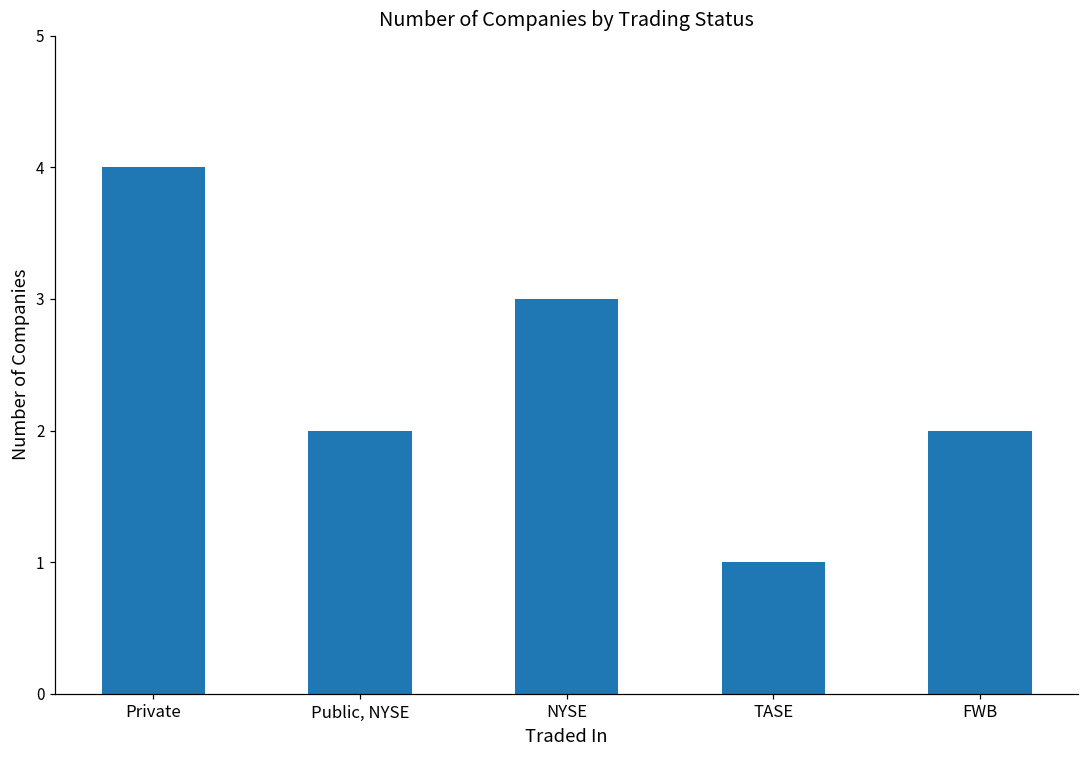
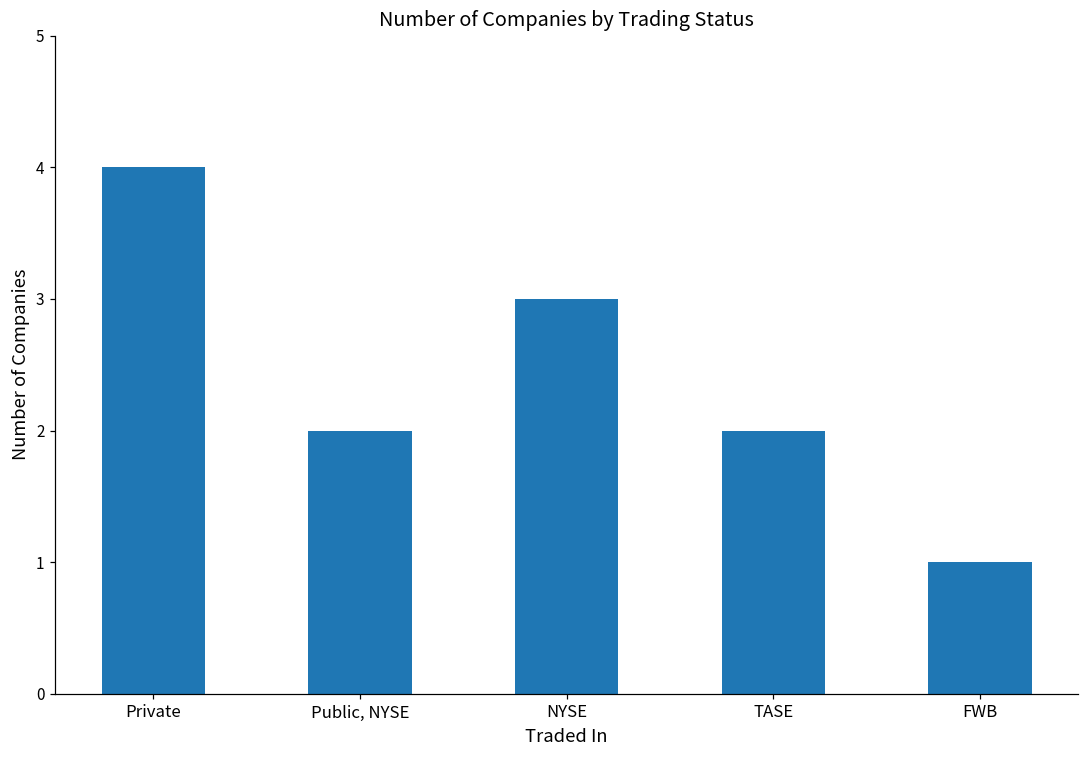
TASE: 1 -> 2
FWB: 2 -> 1
